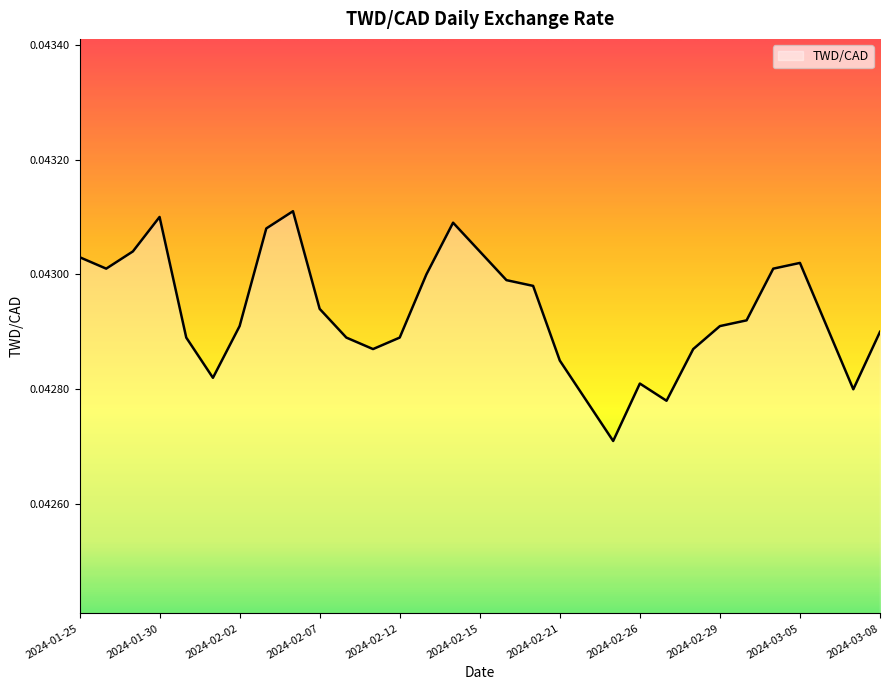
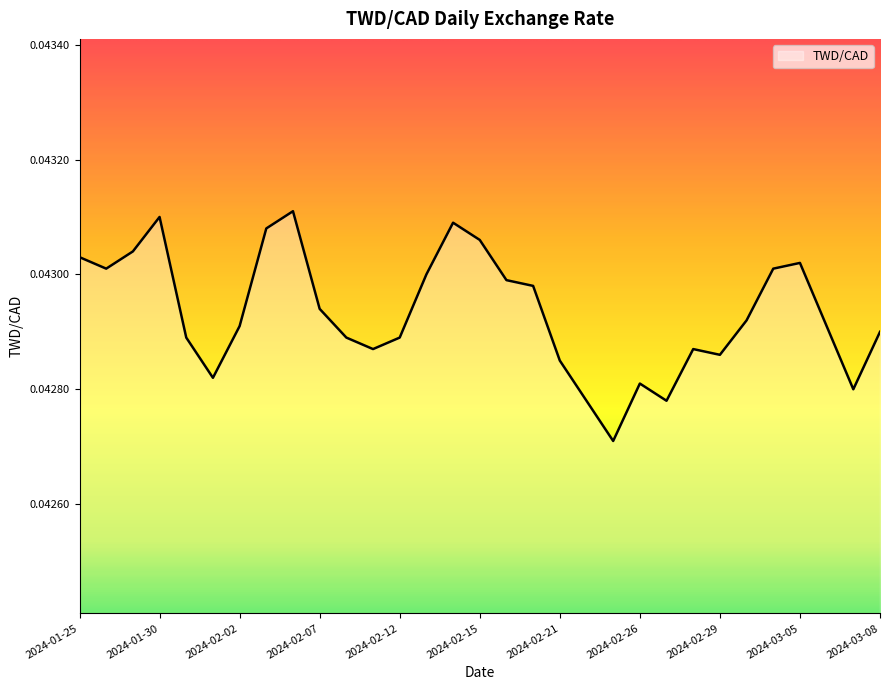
2024-02-15: 0.04304 -> 0.04306
2024-02-29: 0.04291 -> 0.04286
